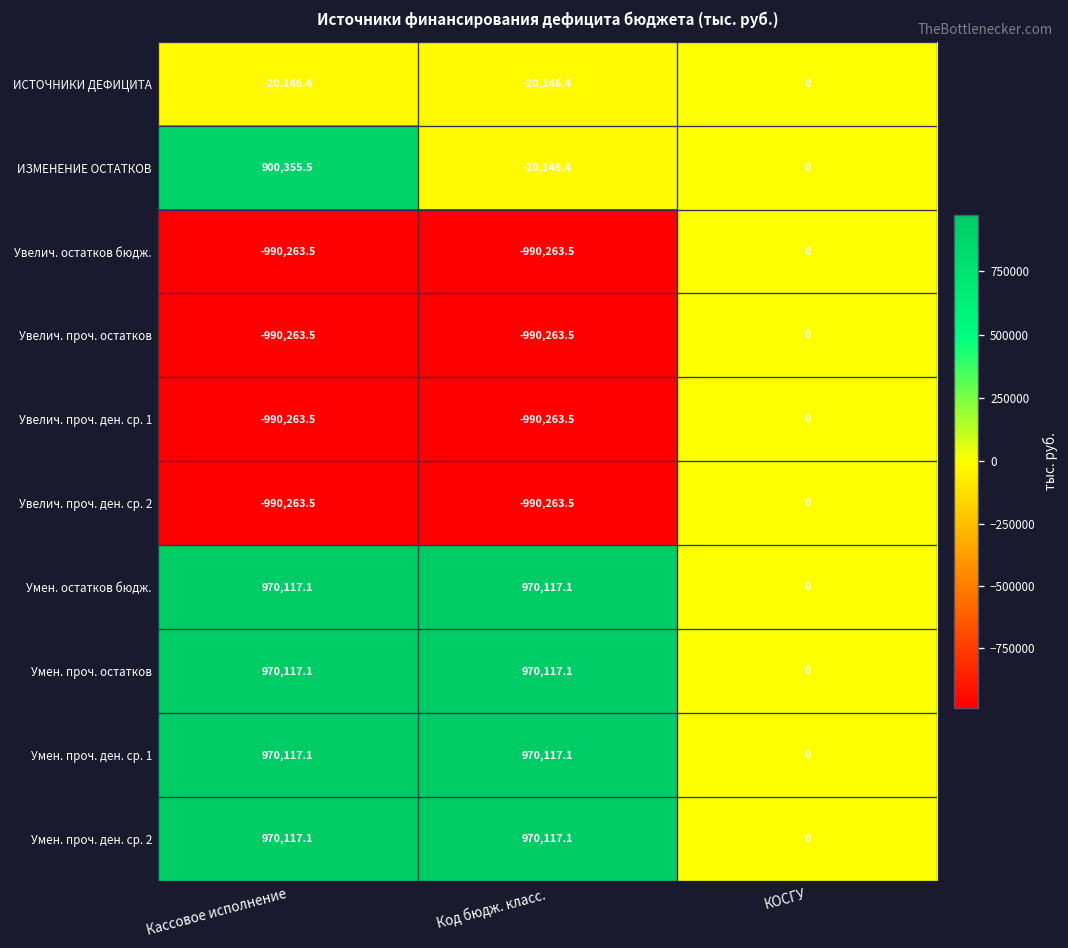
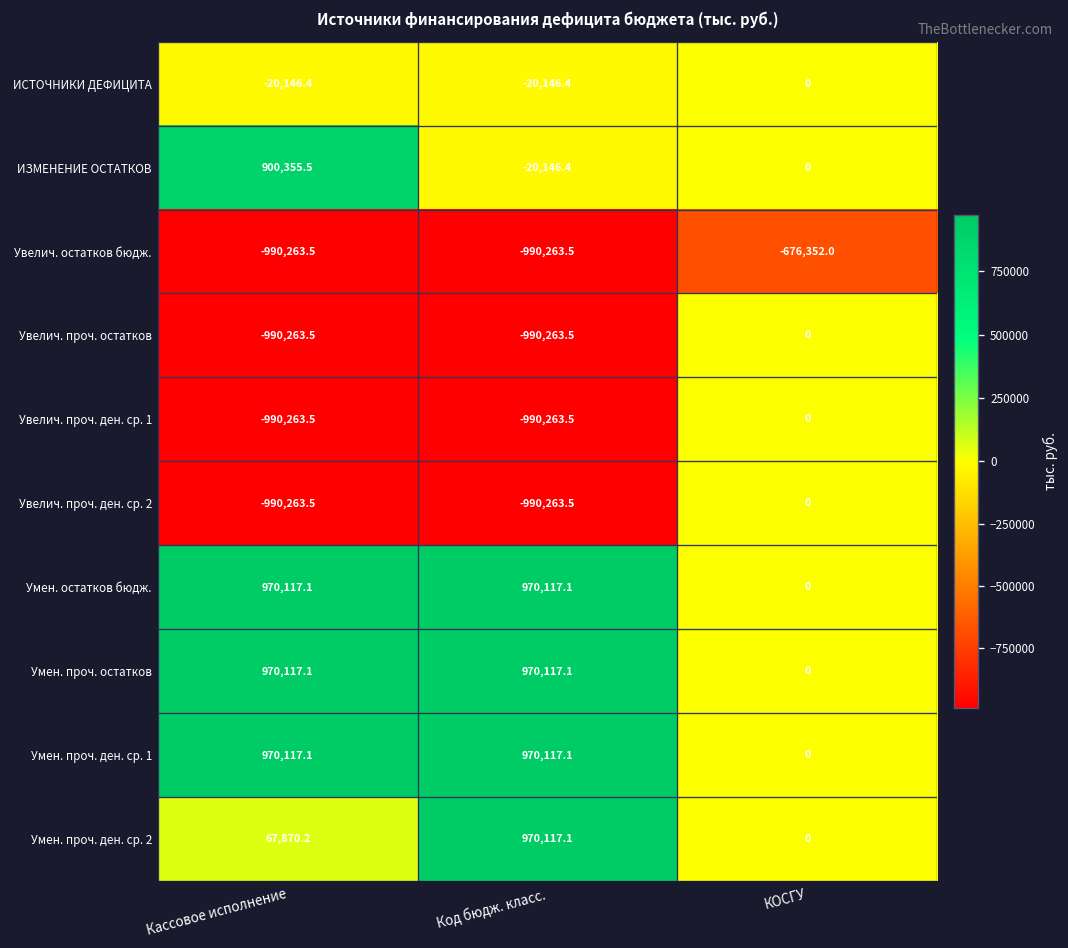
Увелич. остатков бюдж., КОСГУ: 0 -> -676,352.0
Умен. проч. ден. ср. 2, Кассовое исполнение: 970,117.1 -> 67,870.2
